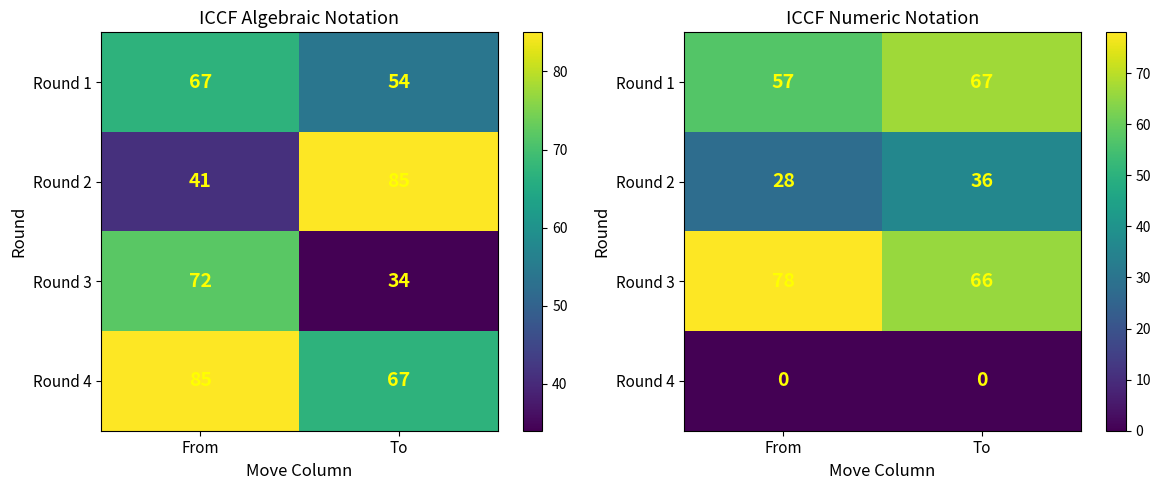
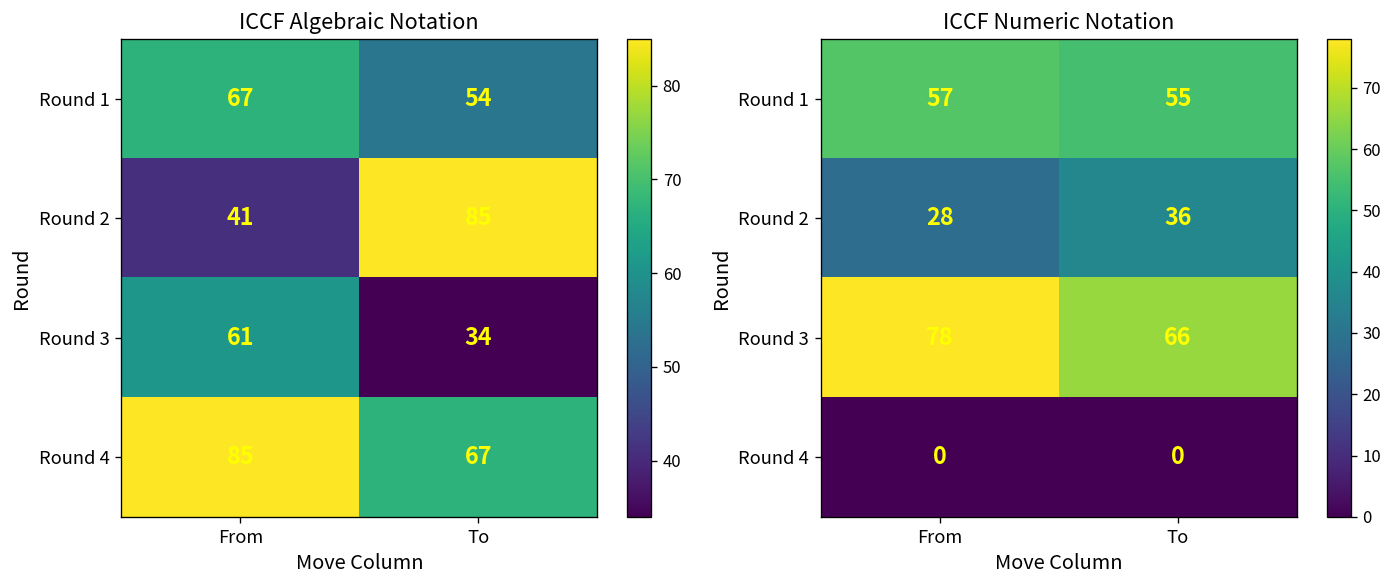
ICCF Algebraic Notation, Round 3, From: 72 -> 61
ICCF Numeric Notation, Round 1, To: 67 -> 55
